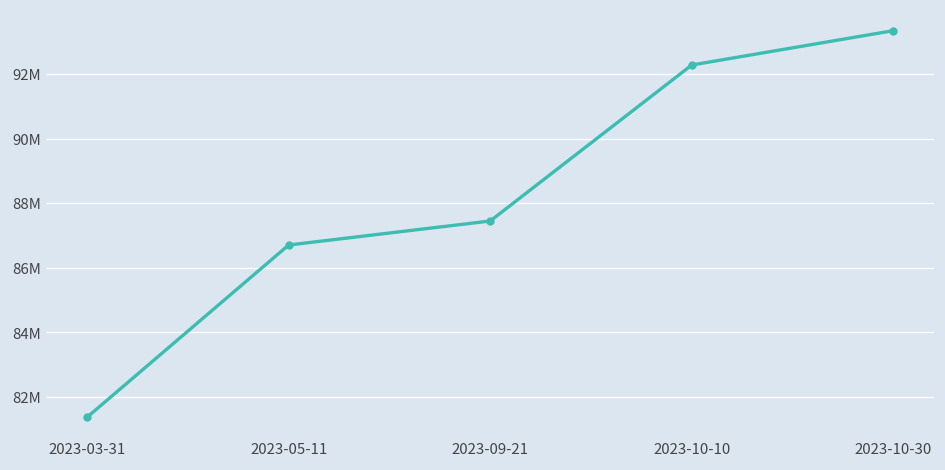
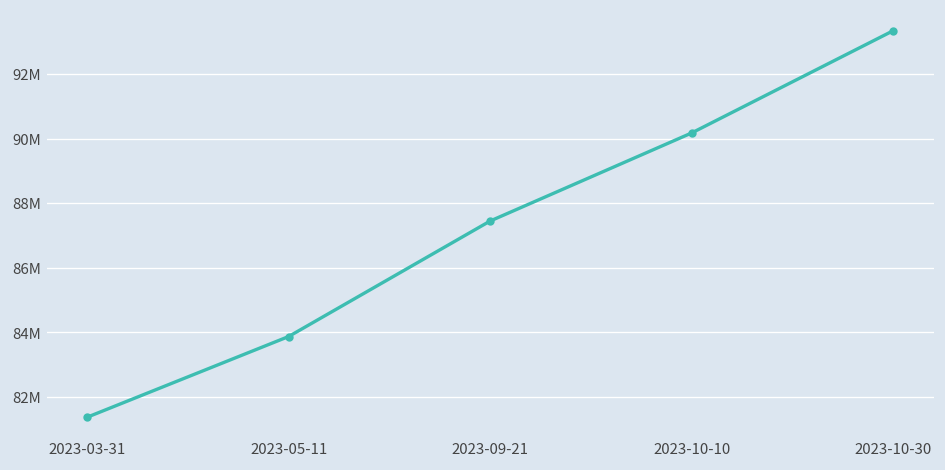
2023-05-11: 86700000 -> 83900000
2023-10-10: 92300000 -> 90200000
